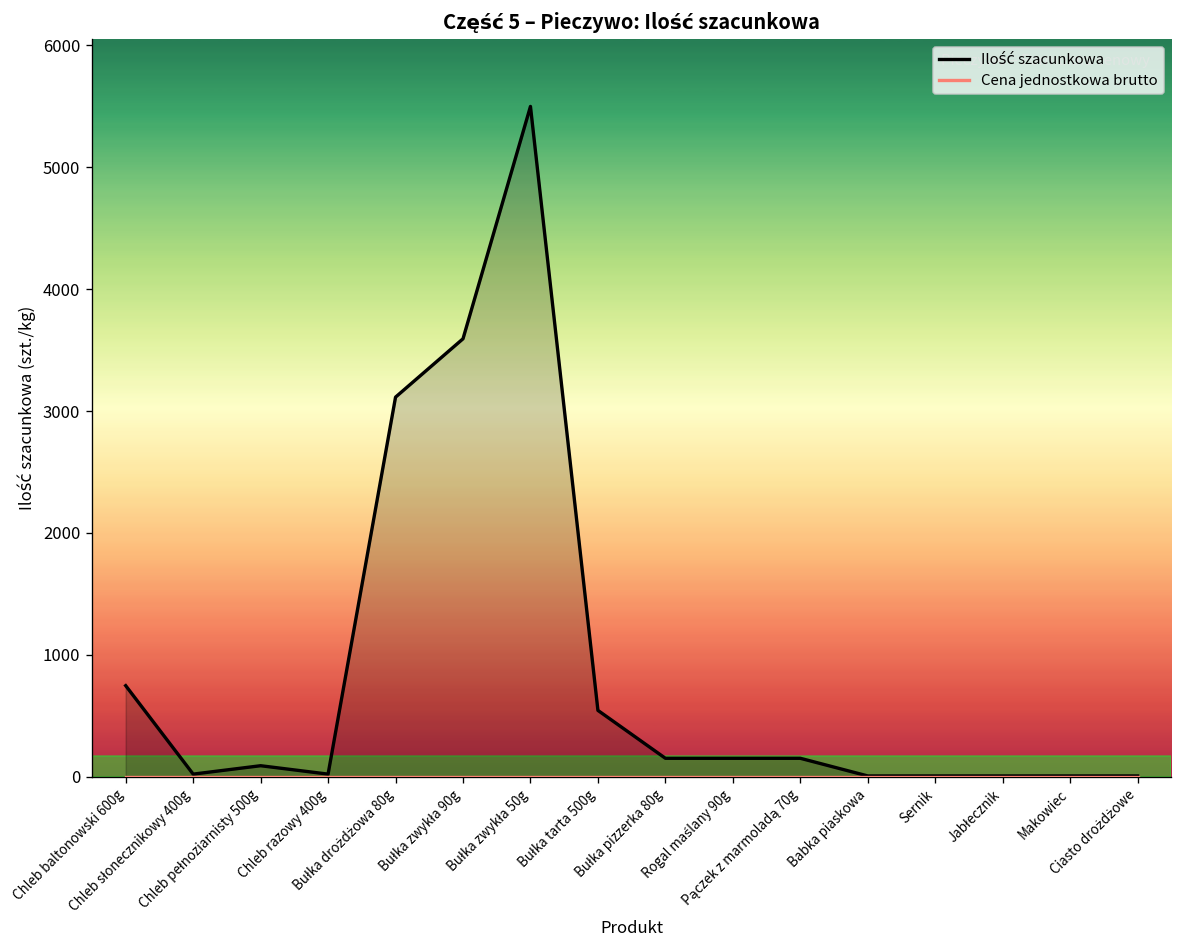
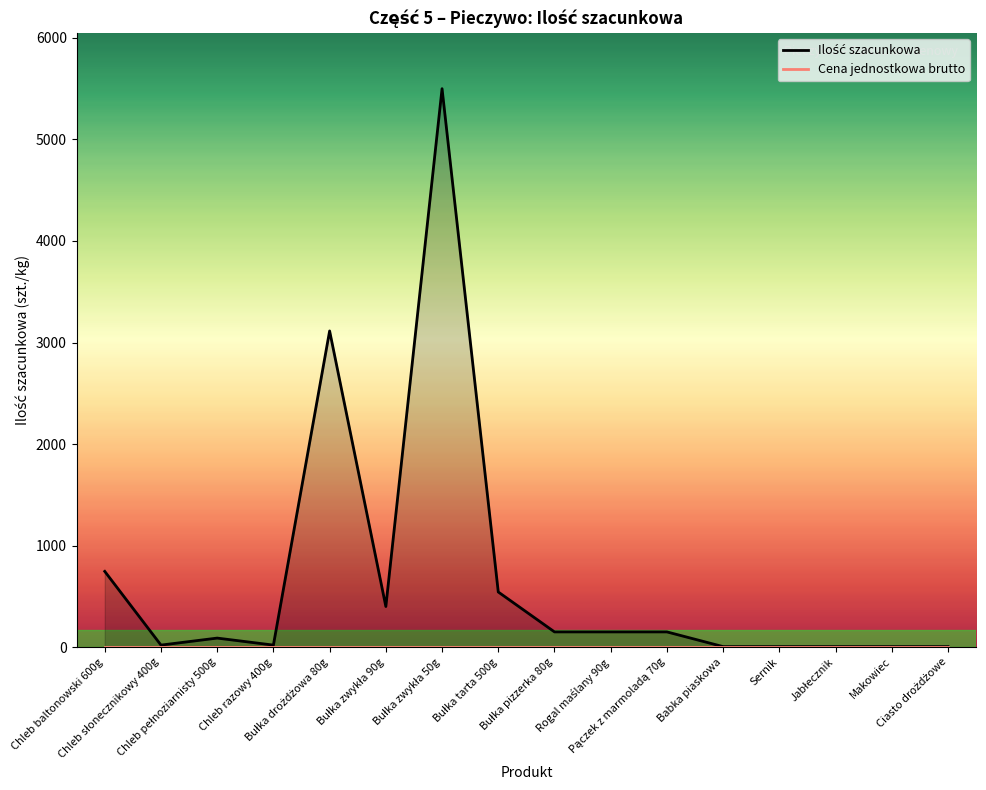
Ilość szacunkowa, Bułka zwykła 90g: 3590 -> 400
